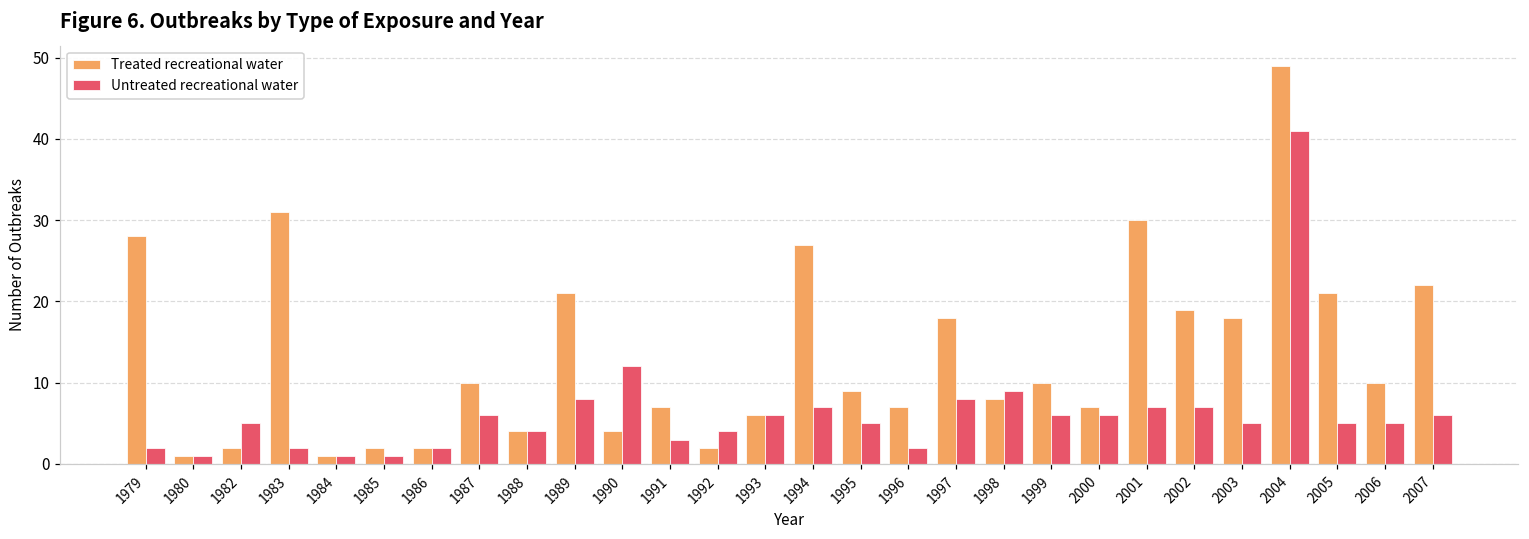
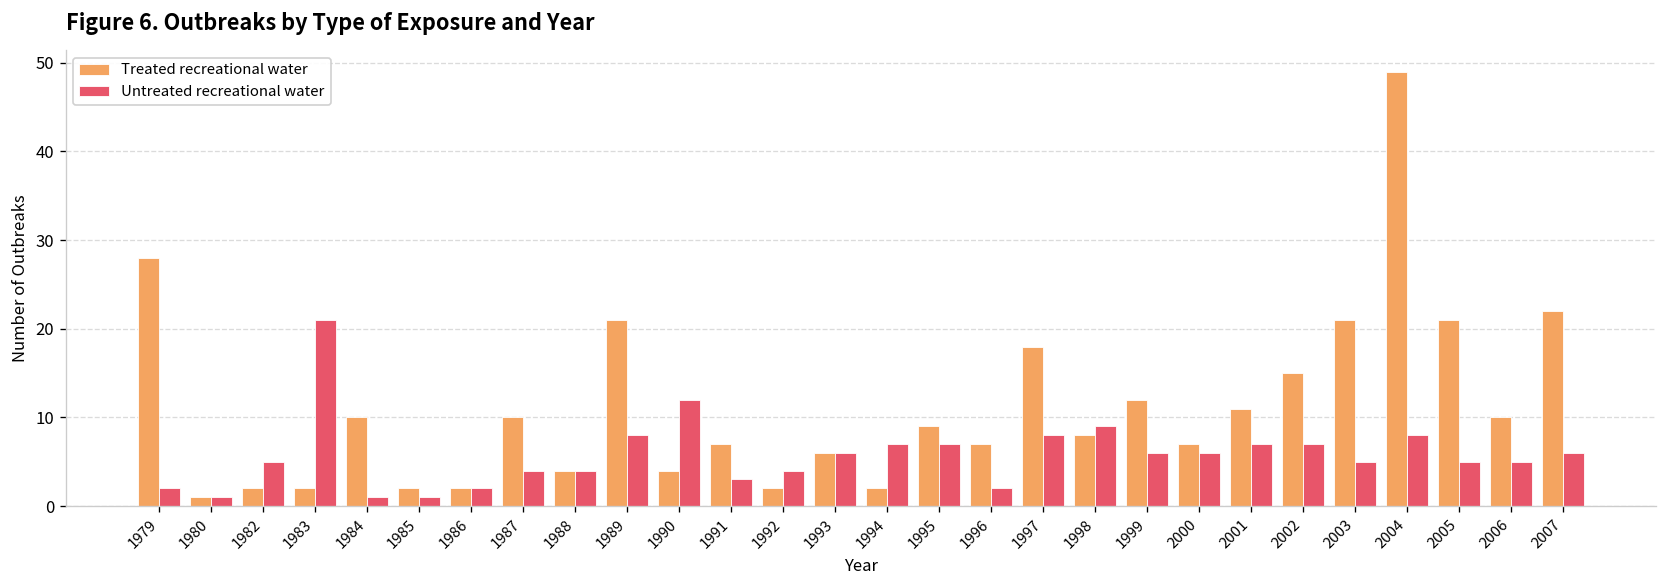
Treated recreational water, 1983: 31 -> 2
Untreated recreational water, 1983: 2 -> 21
Treated recreational water, 1984: 1 -> 10
Untreated recreational water, 1987: 6 -> 4
Treated recreational water, 1994: 27 -> 2
Untreated recreational water, 1995: 5 -> 7
Treated recreational water, 1999: 10 -> 12
Treated recreational water, 2001: 30 -> 11
Treated recreational water, 2002: 19 -> 15
Treated recreational water, 2003: 18 -> 21
Untreated recreational water, 2004: 41 -> 8
